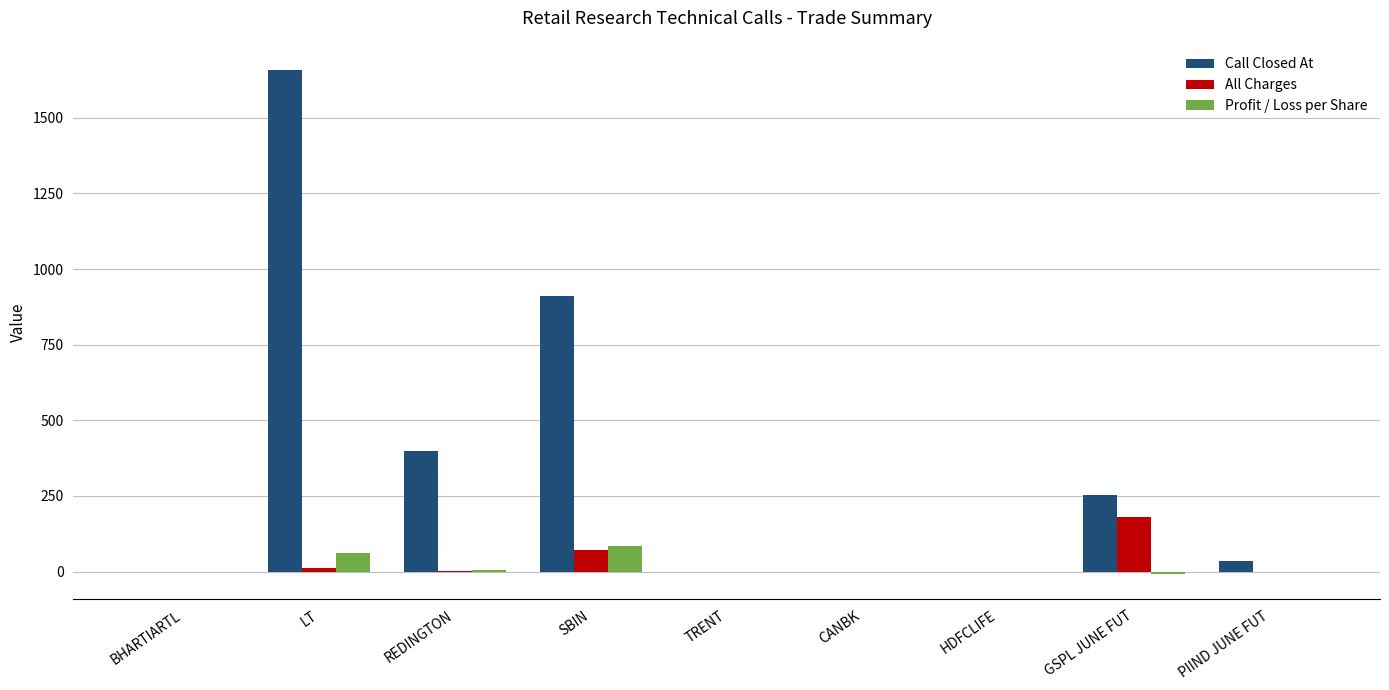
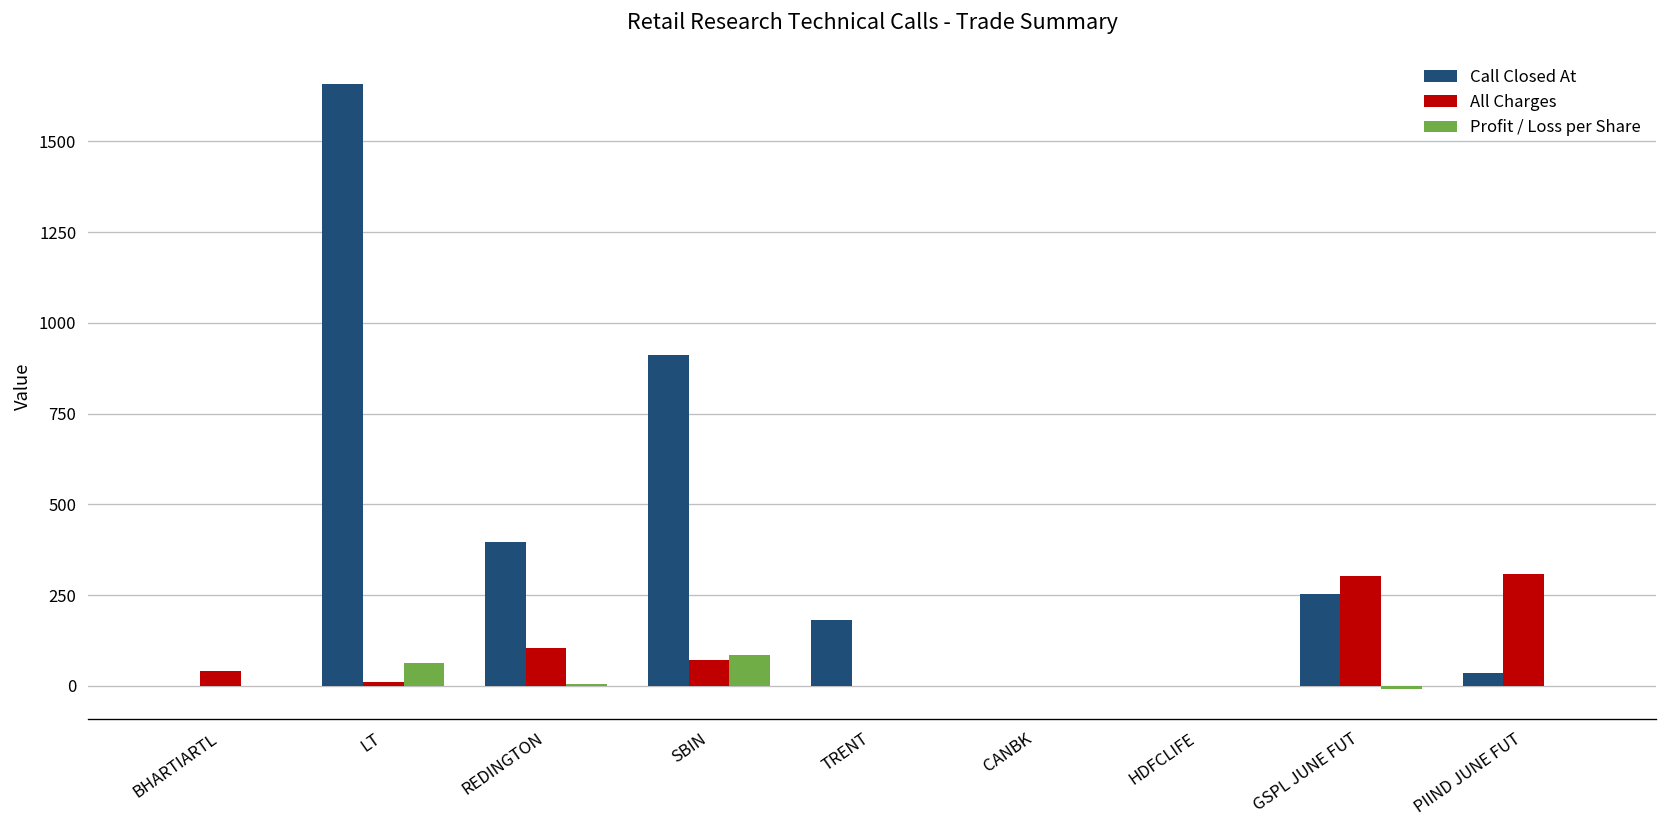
All Charges, BHARTIARTL: 0 -> 40
All Charges, REDINGTON: 0 -> 100
Call Closed At, TRENT: 0 -> 180
All Charges, GSPL JUNE FUT: 180 -> 300
All Charges, PIIND JUNE FUT: 0 -> 310
